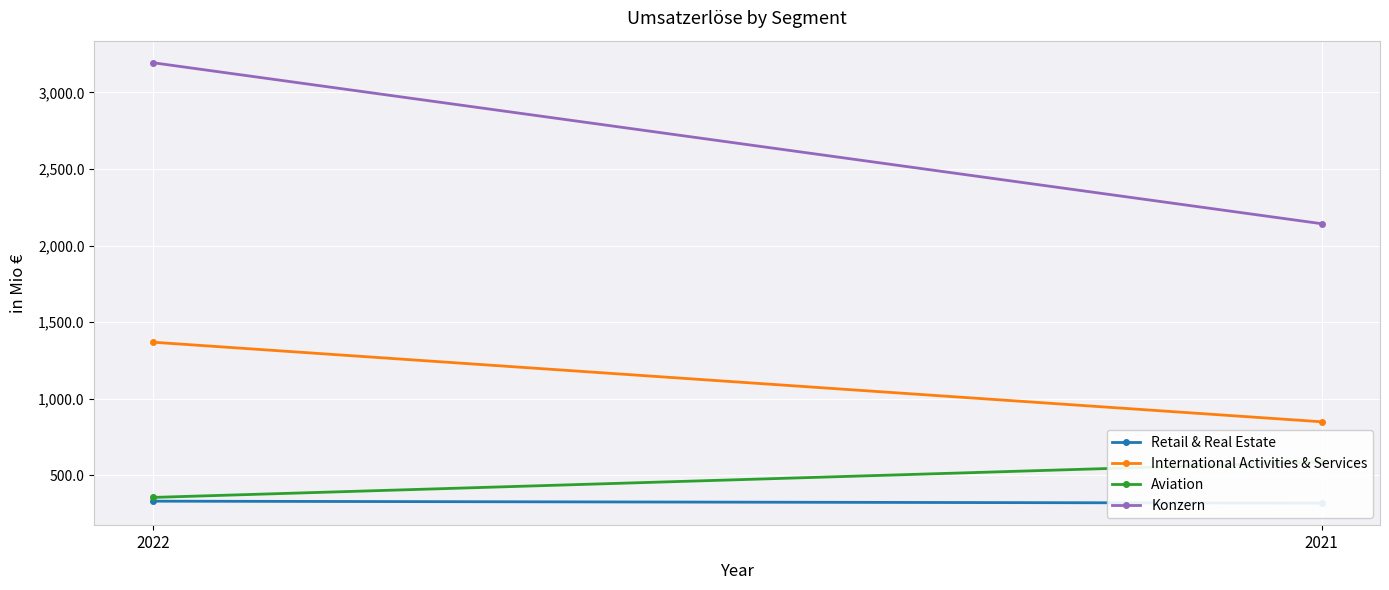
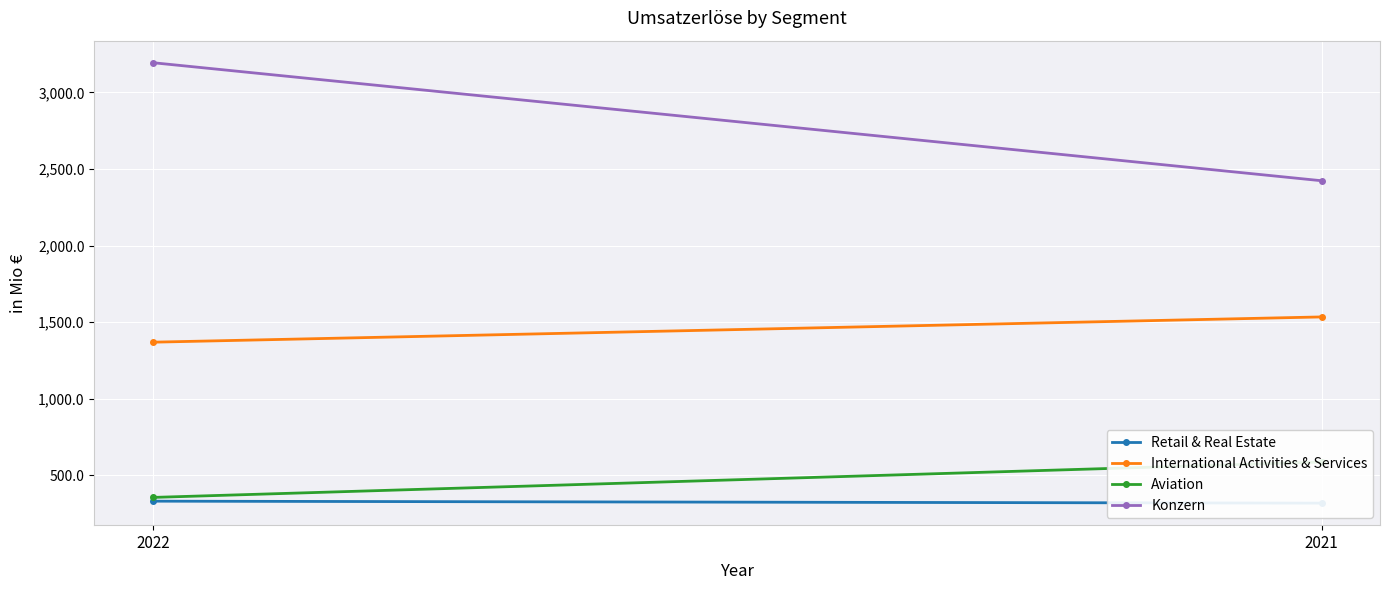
International Activities & Services, 2021: 850 -> 1,530
Konzern, 2021: 2,140 -> 2,420
